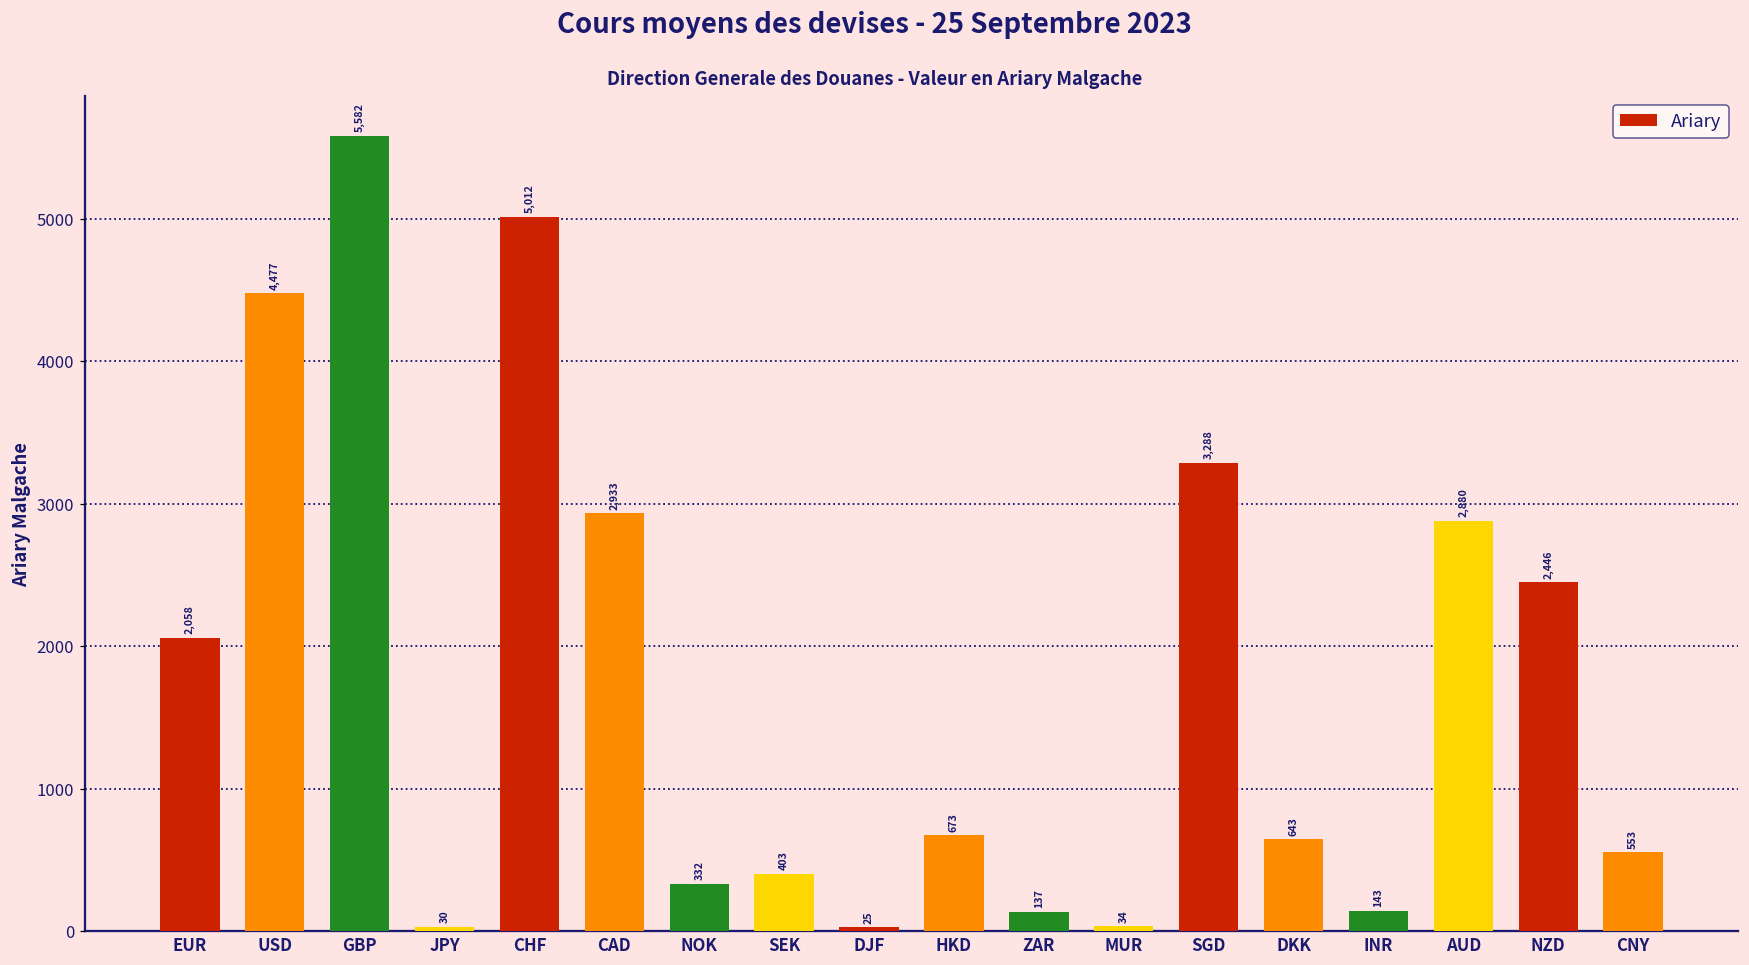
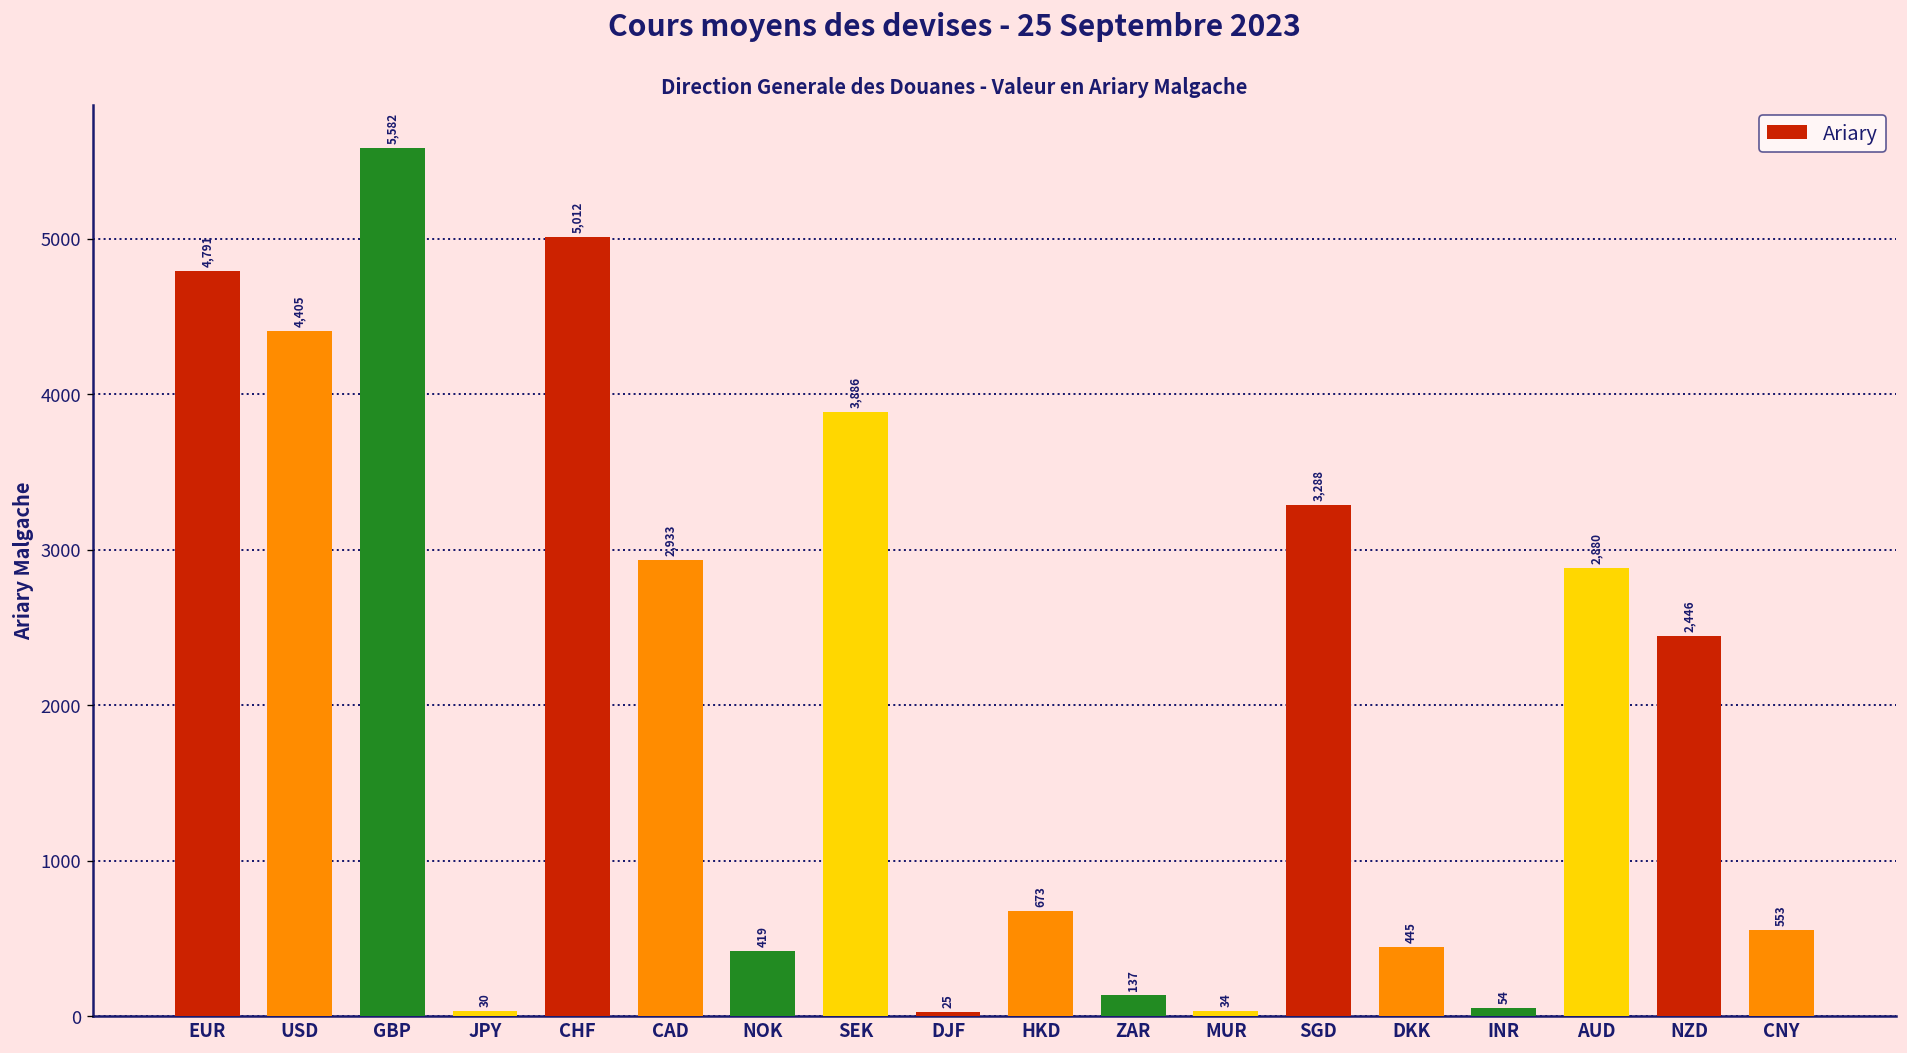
EUR: 2,058 -> 4,791
USD: 4,477 -> 4,405
NOK: 332 -> 419
SEK: 403 -> 3,886
DKK: 643 -> 445
INR: 143 -> 54
